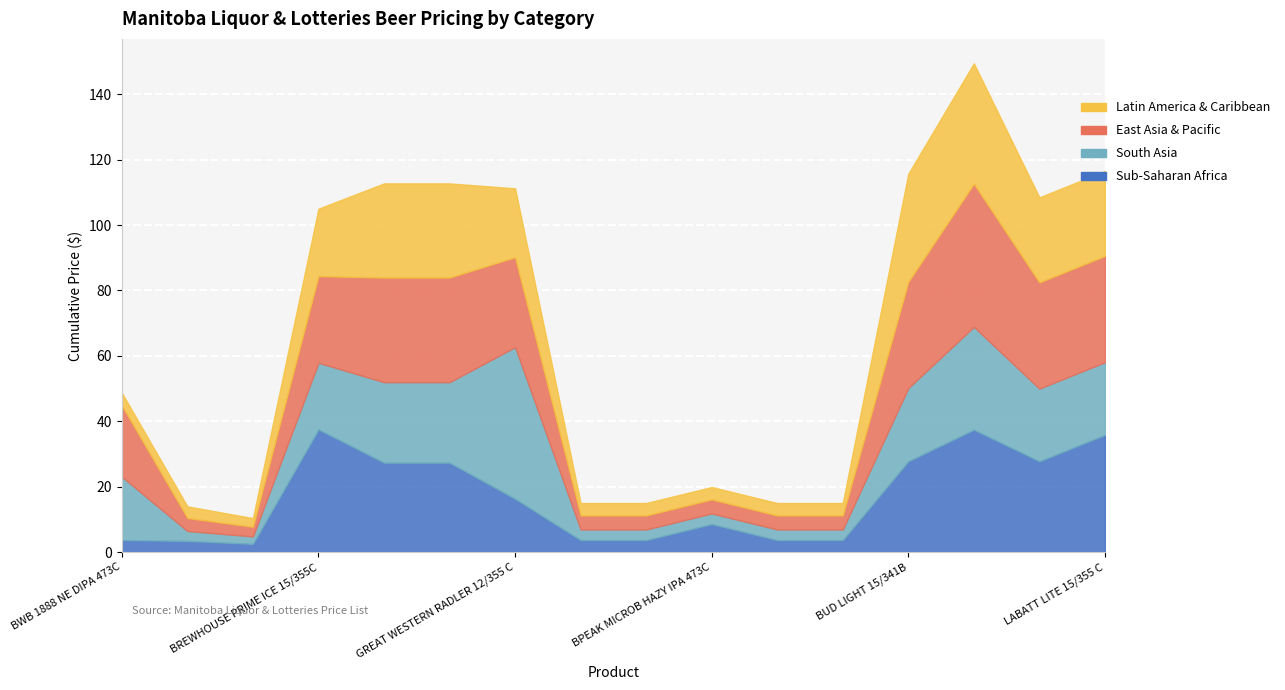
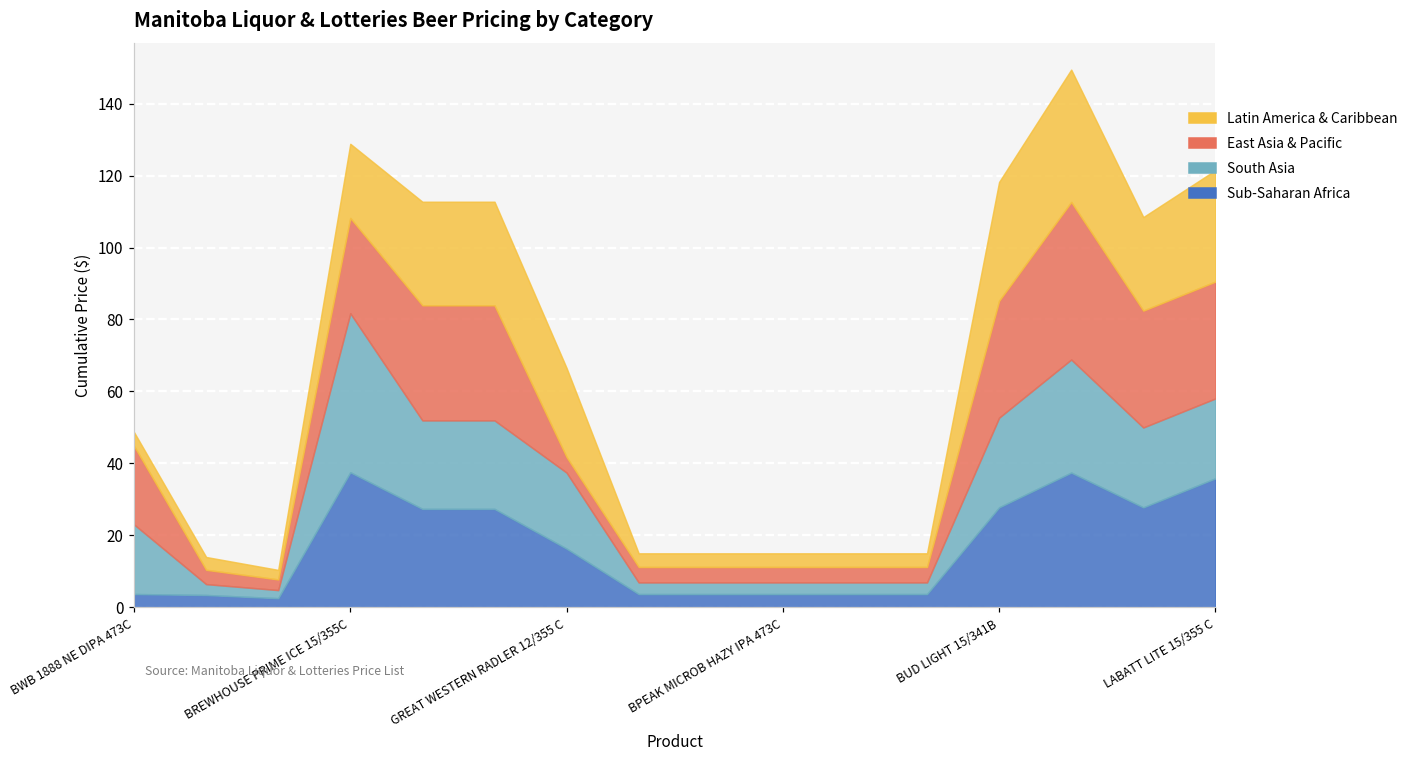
South Asia, BREWHOUSE PRIME ICE 15/355C: 20 -> 44
South Asia, GREAT WESTERN RADLER 12/355 C: 46 -> 21
East Asia & Pacific, GREAT WESTERN RADLER 12/355 C: 27 -> 4
Latin America & Caribbean, GREAT WESTERN RADLER 12/355 C: 21 -> 25
Sub-Saharan Africa, BPEAK MICROB HAZY IPA 473C: 9 -> 4
South Asia, BUD LIGHT 15/341B: 22 -> 25
Latin America & Caribbean, LABATT LITE 15/355 C: 26 -> 31
